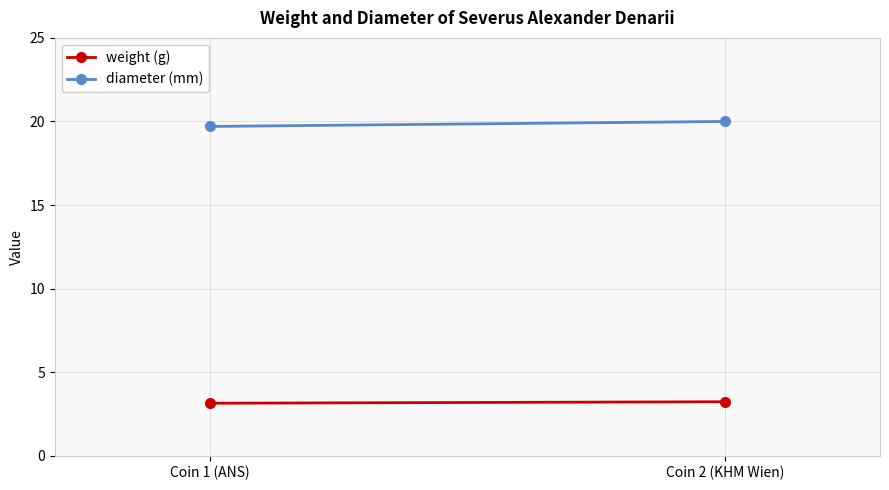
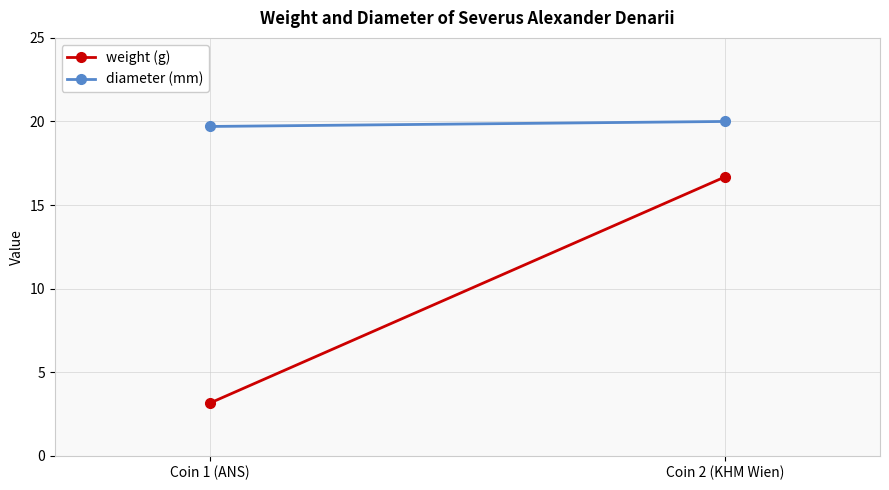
weight (g), Coin 2 (KHM Wien): 3.2 -> 16.7
